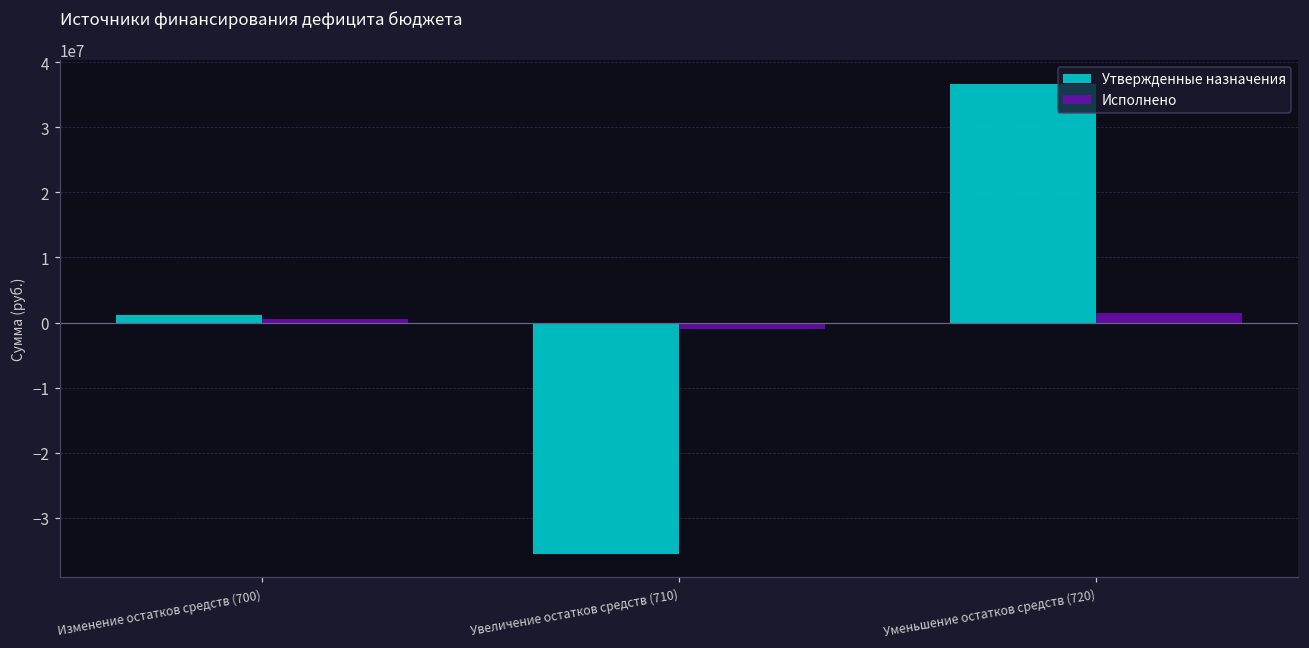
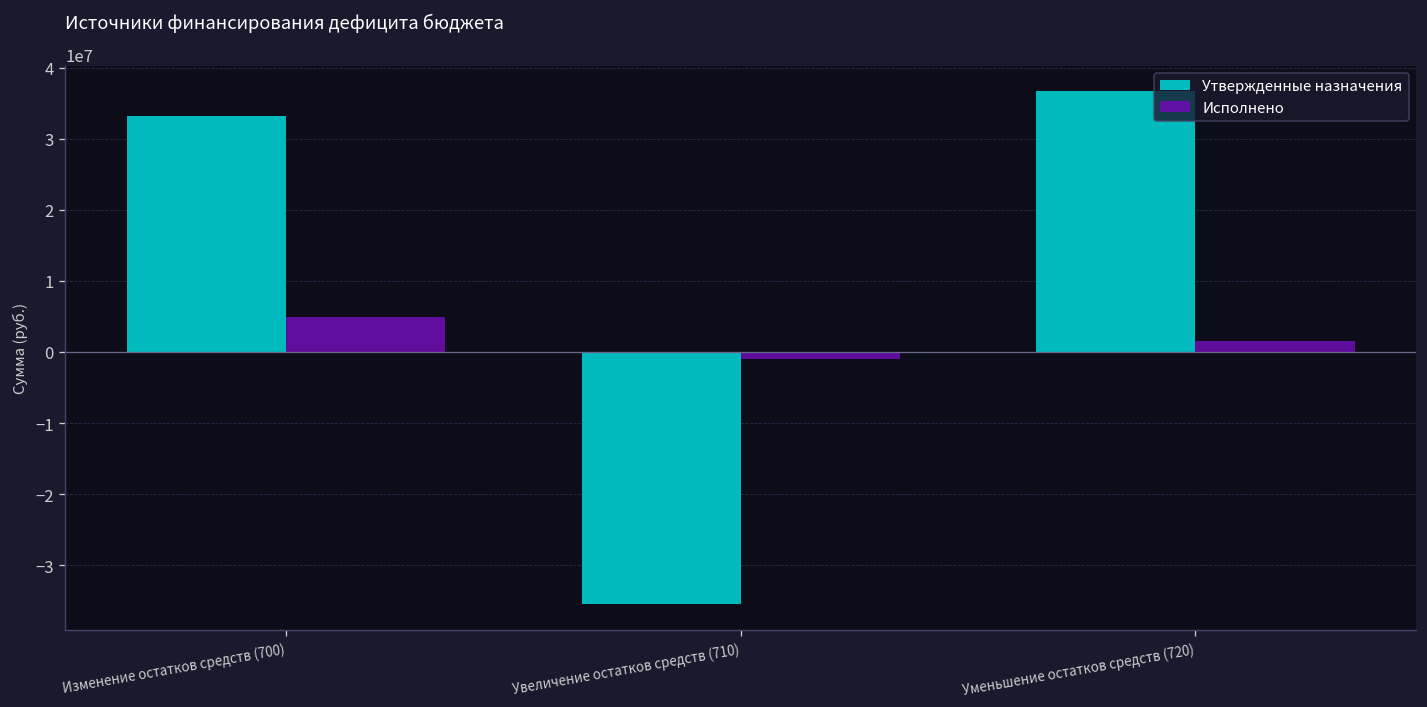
Утвержденные назначения, Изменение остатков средств (700): 1000000 -> 33000000
Исполнено, Изменение остатков средств (700): 1000000 -> 5000000
